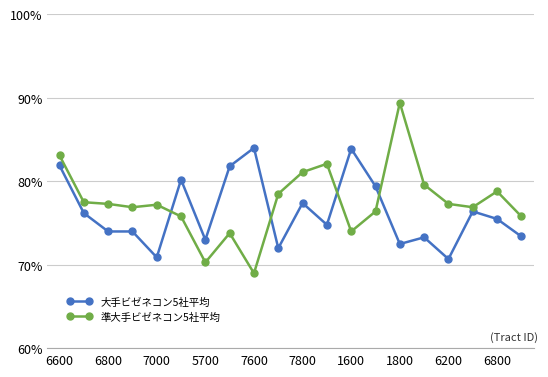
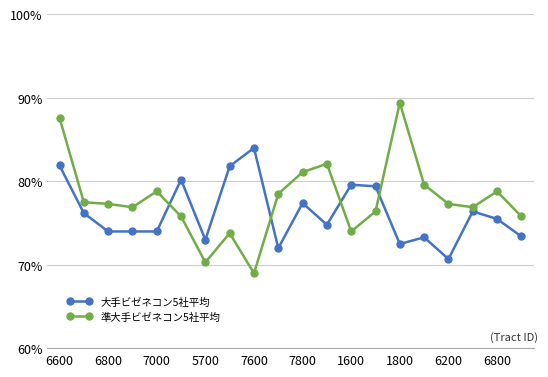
準大手ビゼネコン5社平均, 6600: 83% -> 88%
大手ビゼネコン5社平均, 7000: 71% -> 74%
準大手ビゼネコン5社平均, 7000: 77% -> 79%
大手ビゼネコン5社平均, 1600: 84% -> 80%
